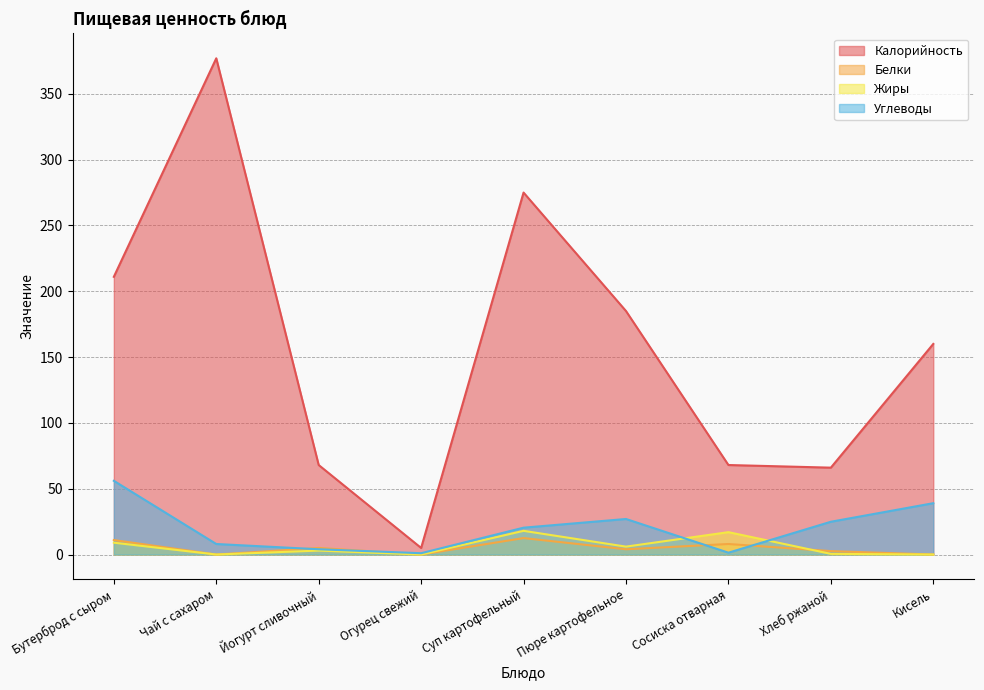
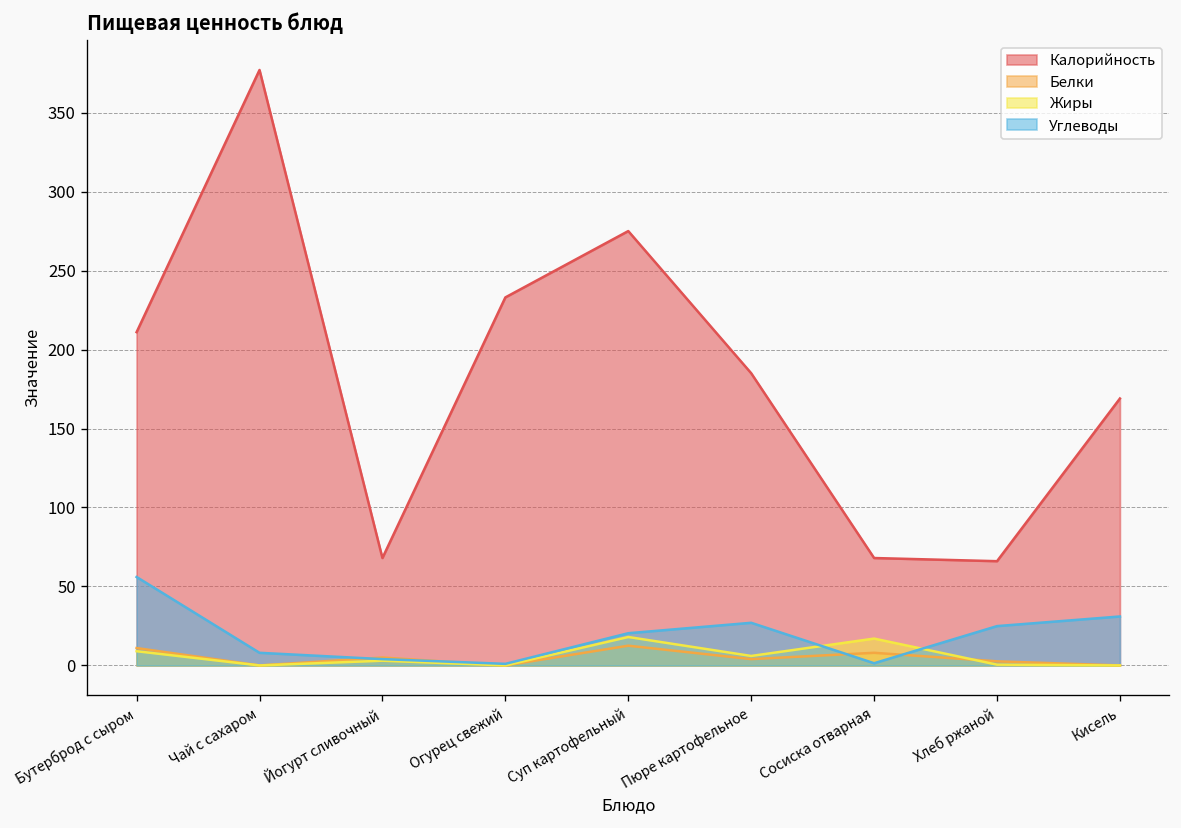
Калорийность, Огурец свежий: 5 -> 233
Калорийность, Кисель: 160 -> 169
Углеводы, Кисель: 39 -> 31
